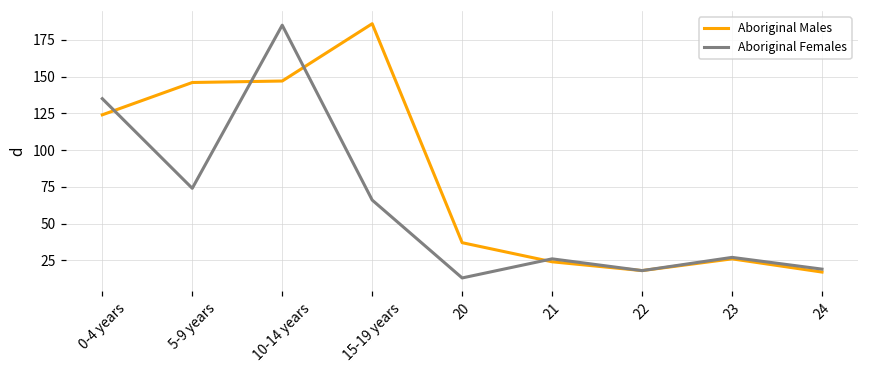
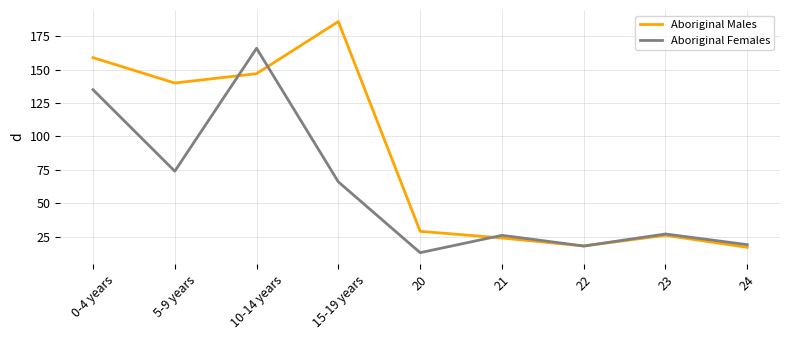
Aboriginal Males, 0-4 years: 124 -> 159
Aboriginal Males, 5-9 years: 146 -> 140
Aboriginal Females, 10-14 years: 185 -> 166
Aboriginal Males, 20: 37 -> 29
